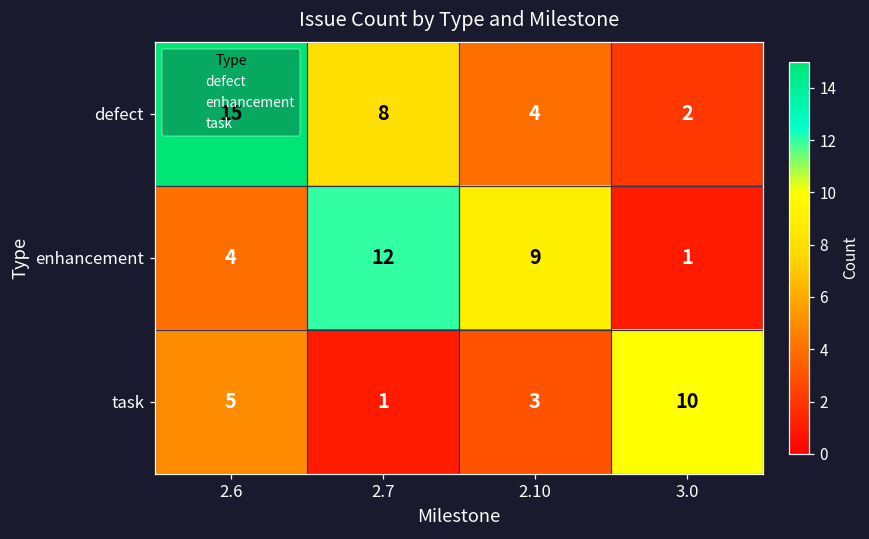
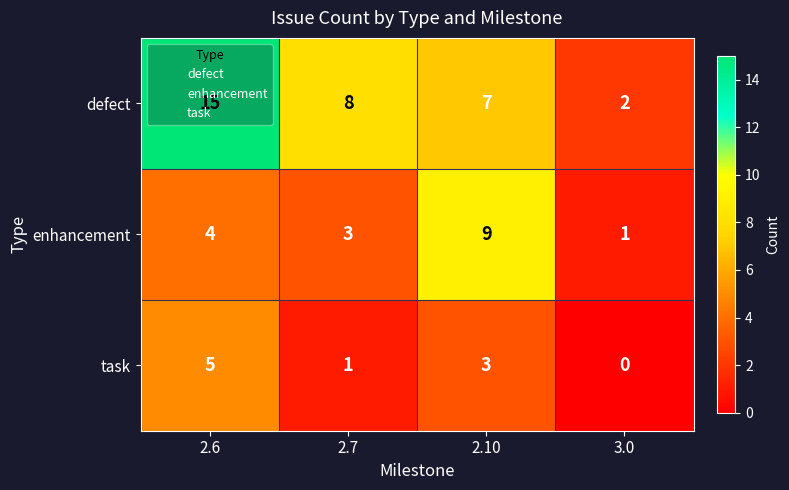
defect, 2.10: 4 -> 7
enhancement, 2.7: 12 -> 3
task, 3.0: 10 -> 0
